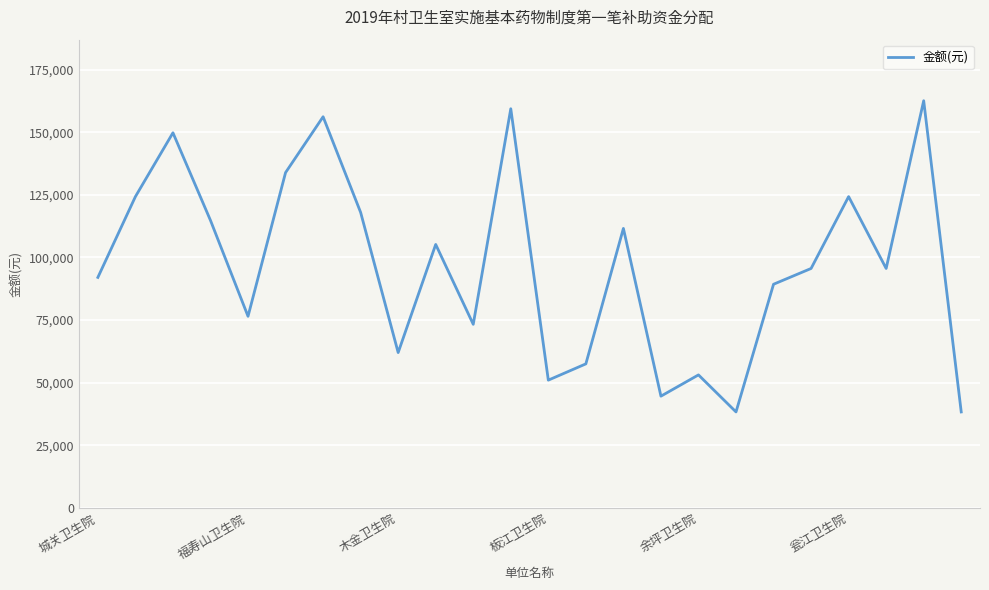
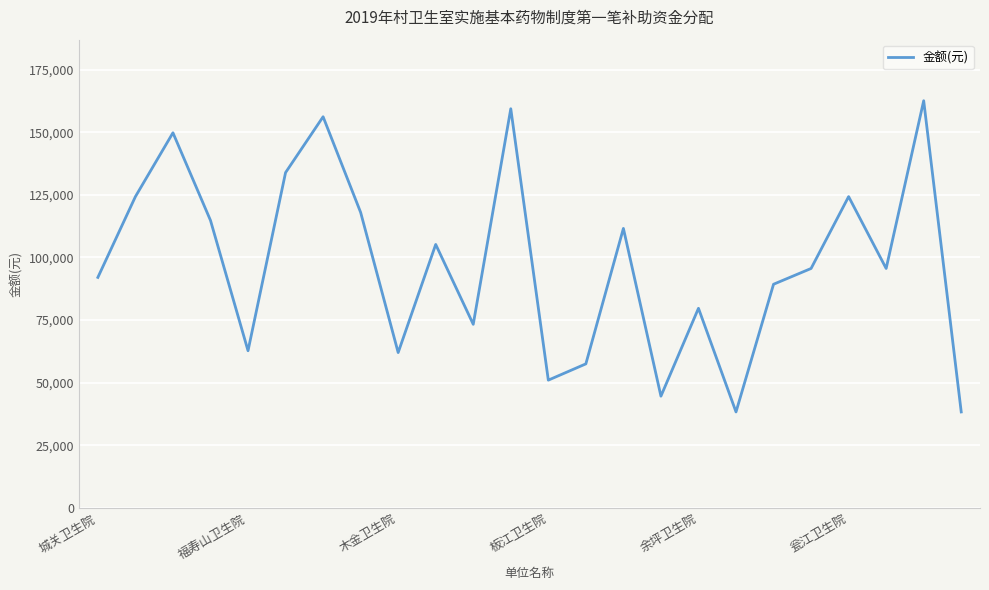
福寿山卫生院: 77,000 -> 63,000
余坪卫生院: 53,000 -> 80,000
